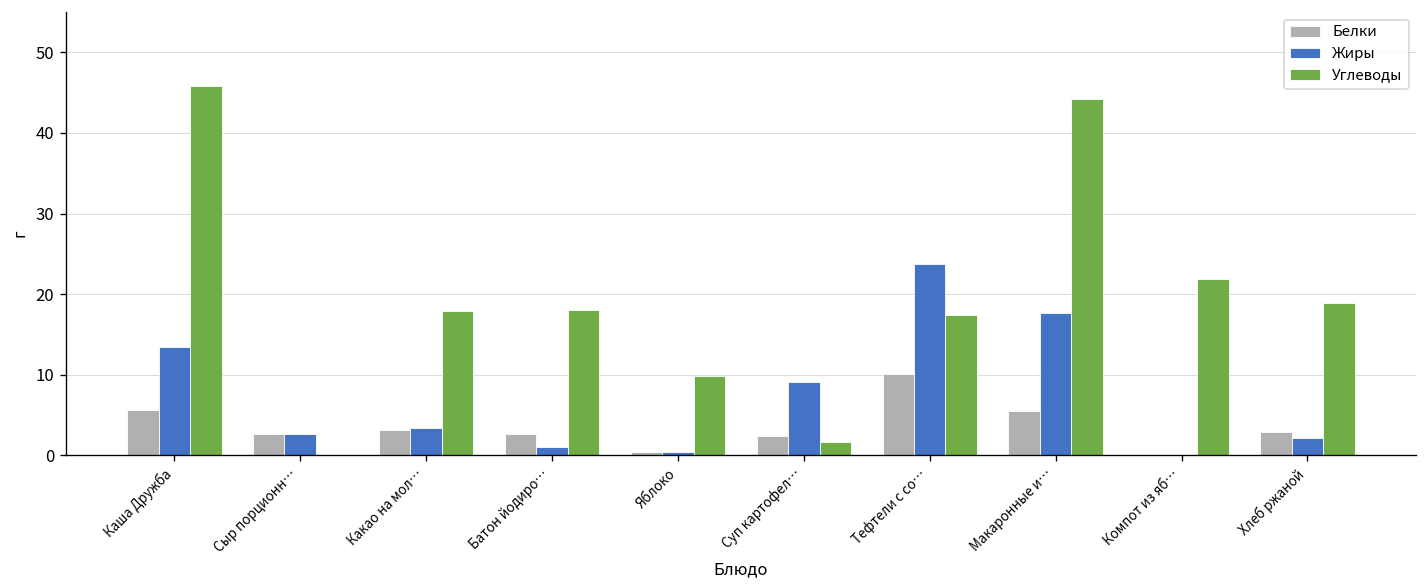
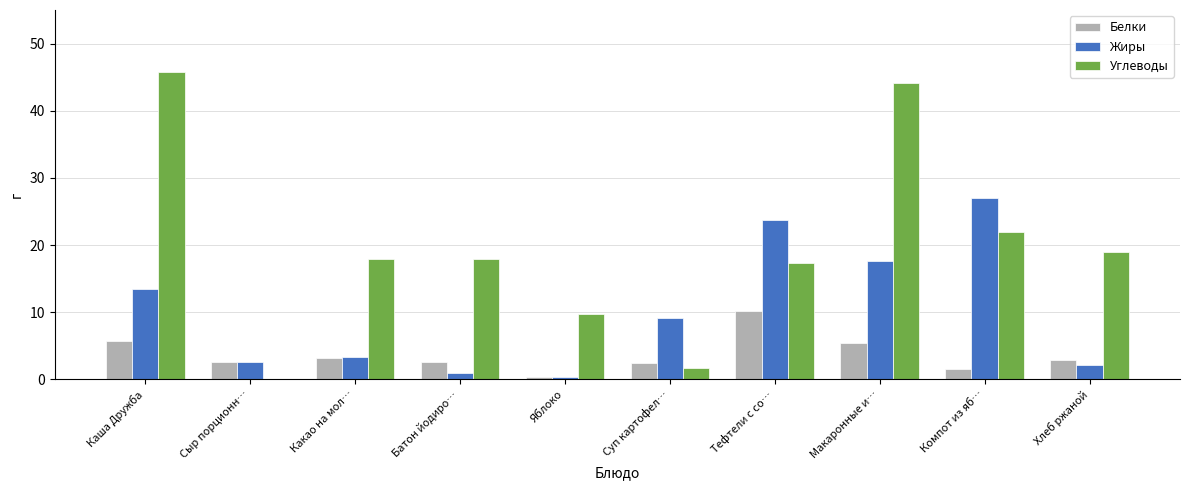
Белки, Компот из яб…: 0 -> 2
Жиры, Компот из яб…: 0 -> 27
